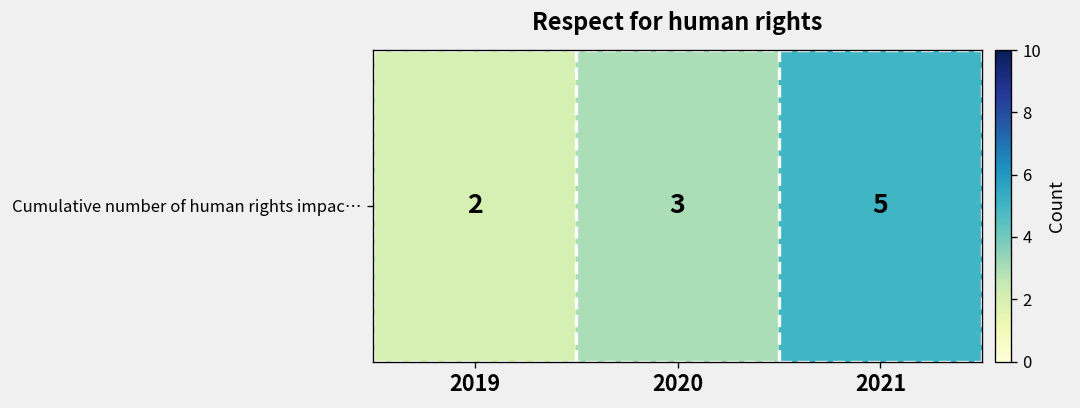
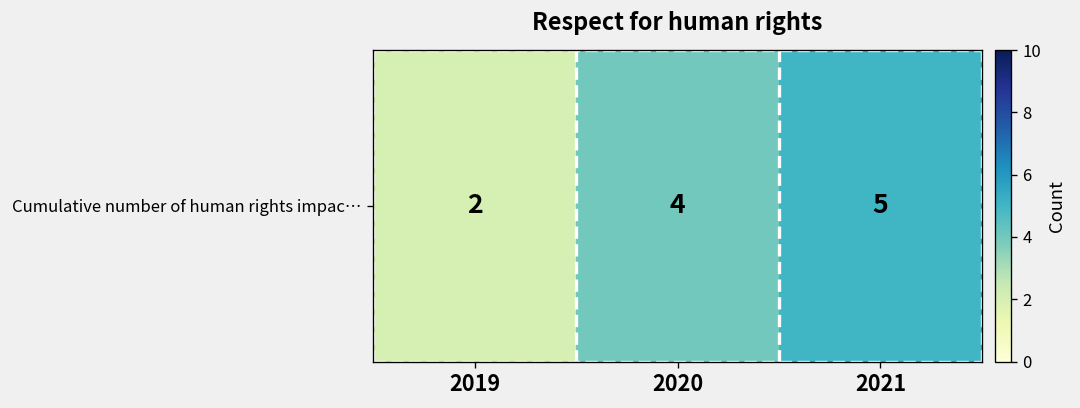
Cumulative number of human rights impac…, 2020: 3 -> 4
